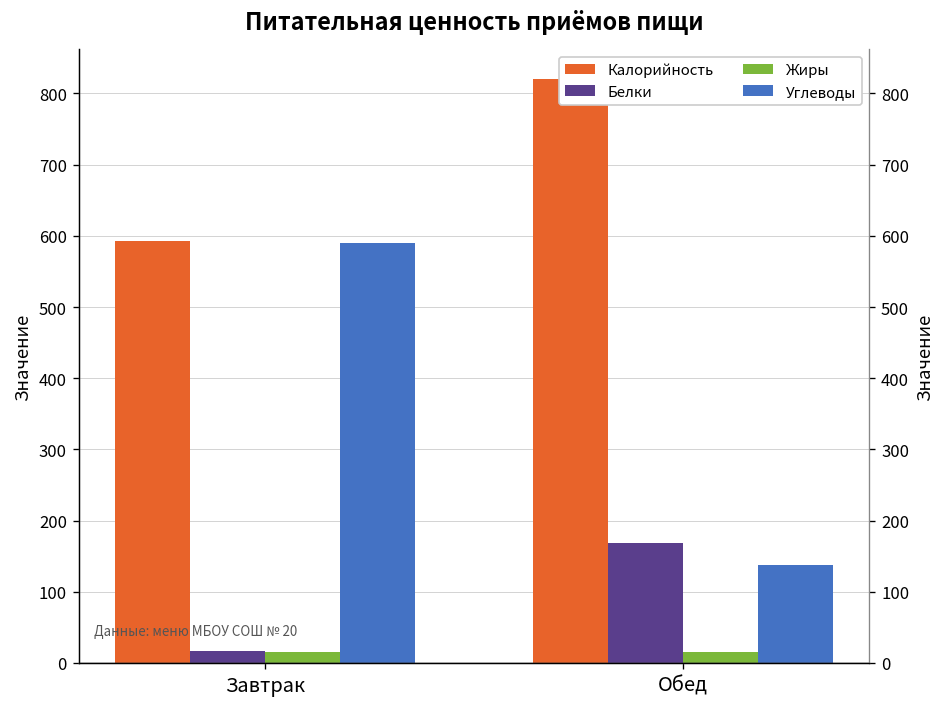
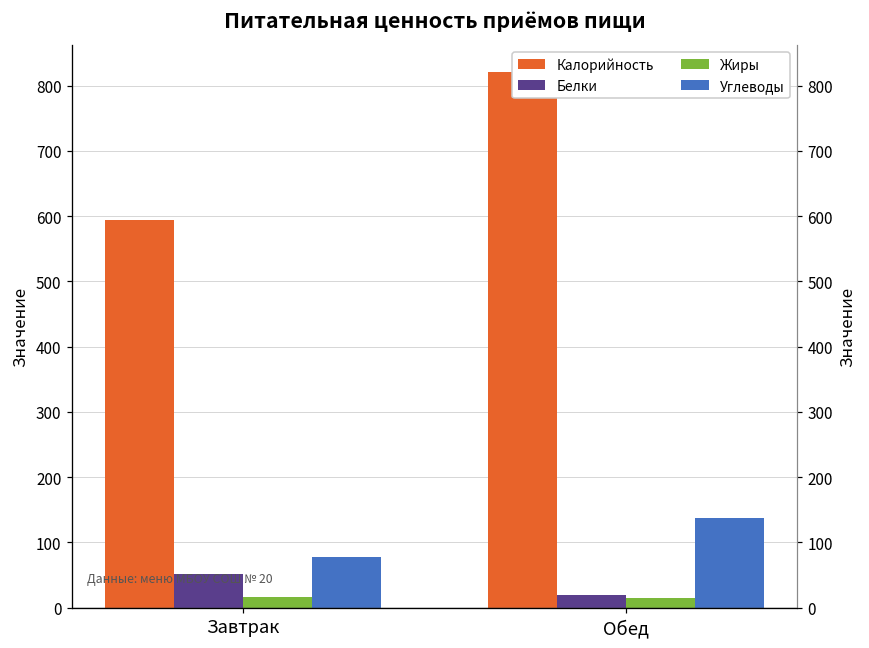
Белки, Завтрак: 20 -> 50
Углеводы, Завтрак: 590 -> 80
Белки, Обед: 170 -> 20
